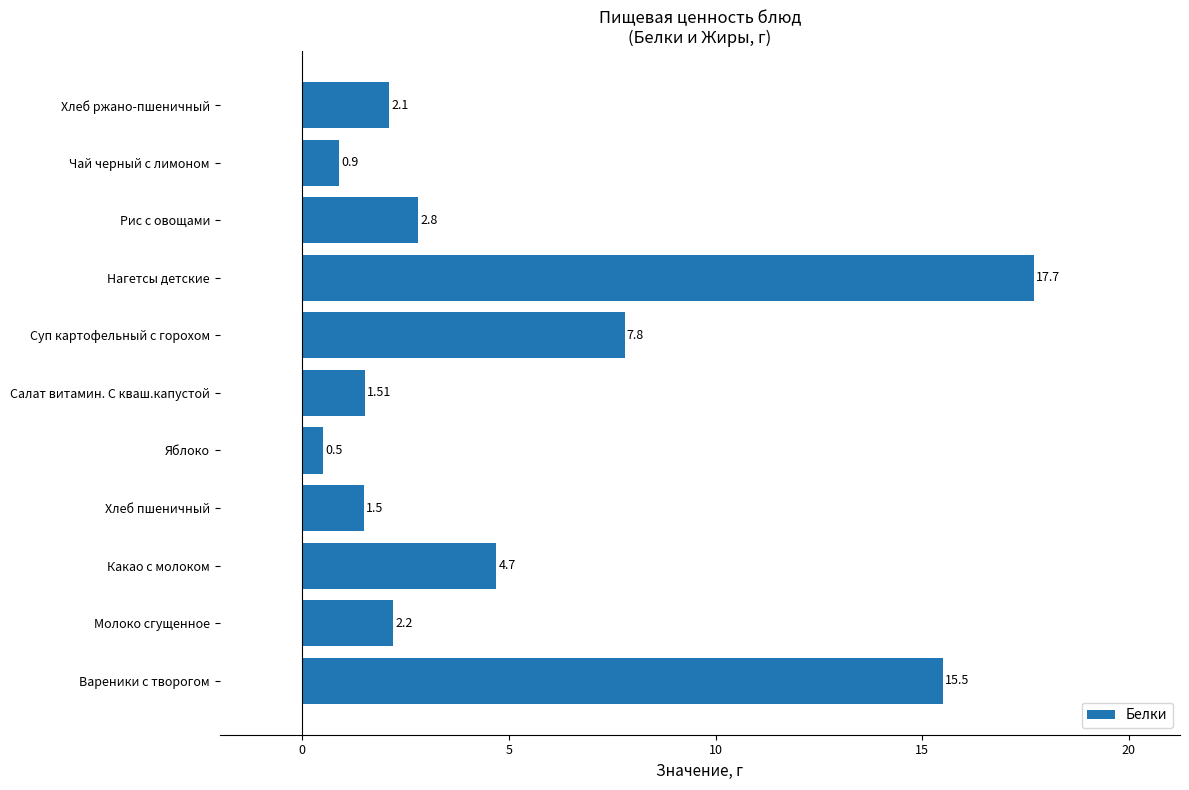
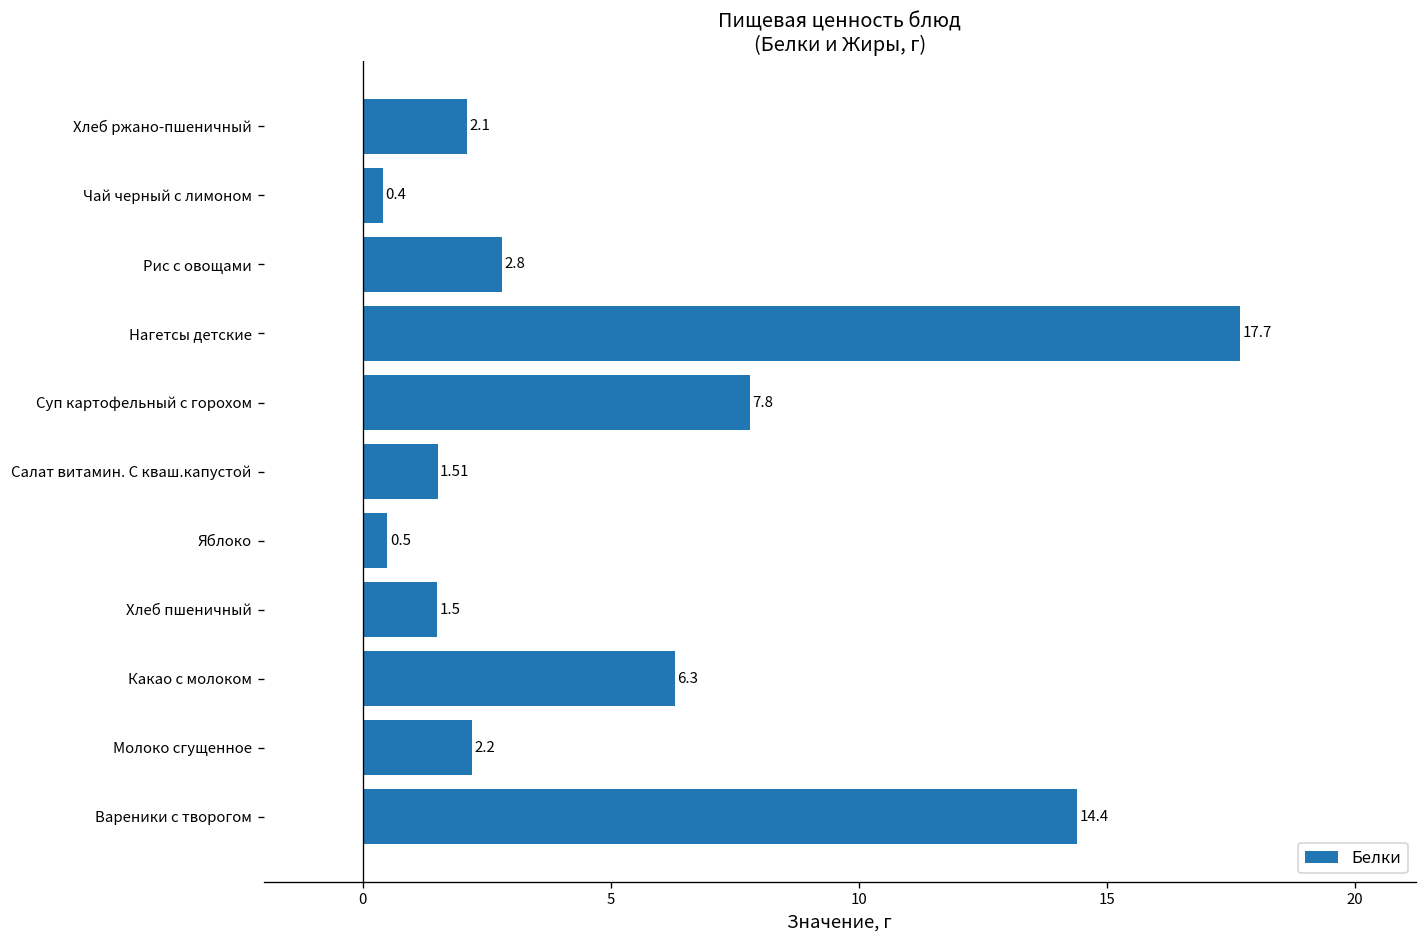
Чай черный с лимоном: 0.9 -> 0.4
Какао с молоком: 4.7 -> 6.3
Вареники с творогом: 15.5 -> 14.4
